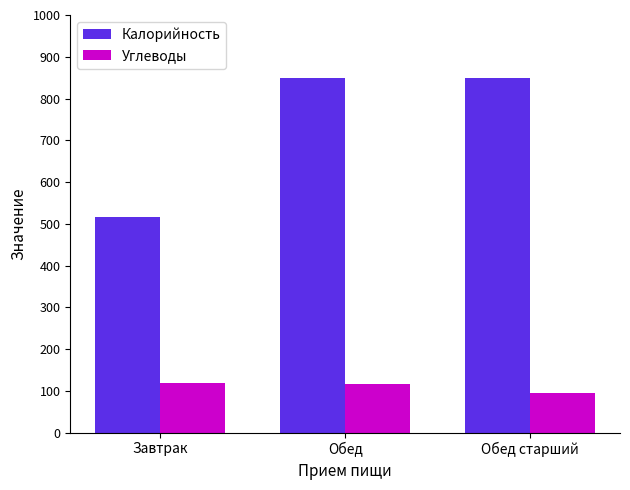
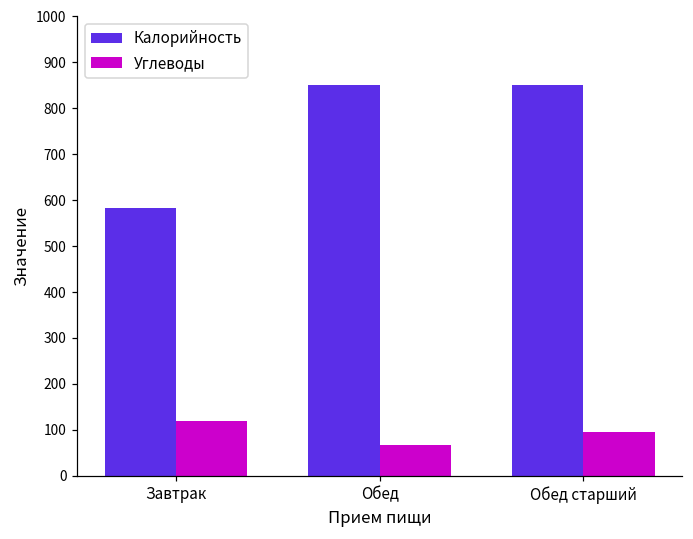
Калорийность, Завтрак: 520 -> 580
Углеводы, Обед: 120 -> 70
